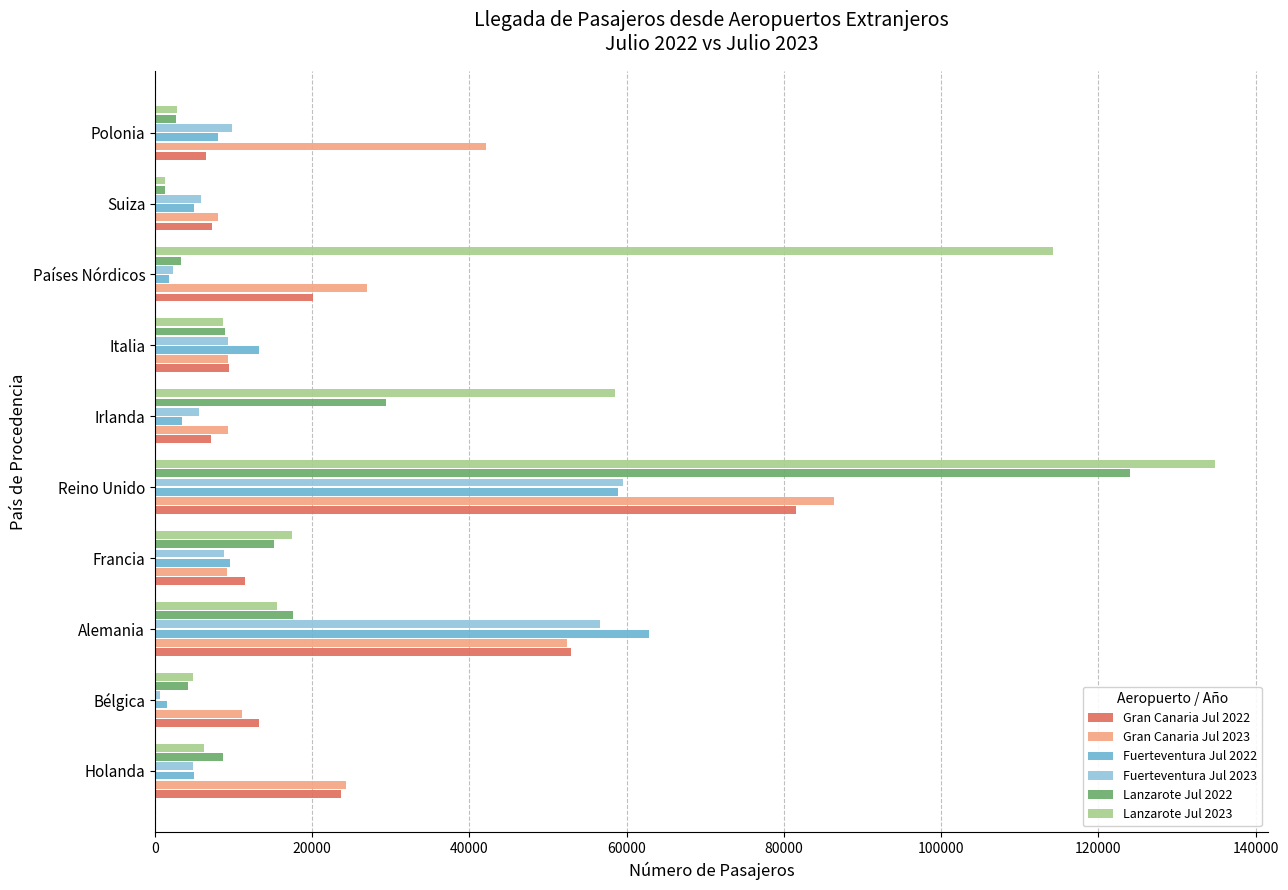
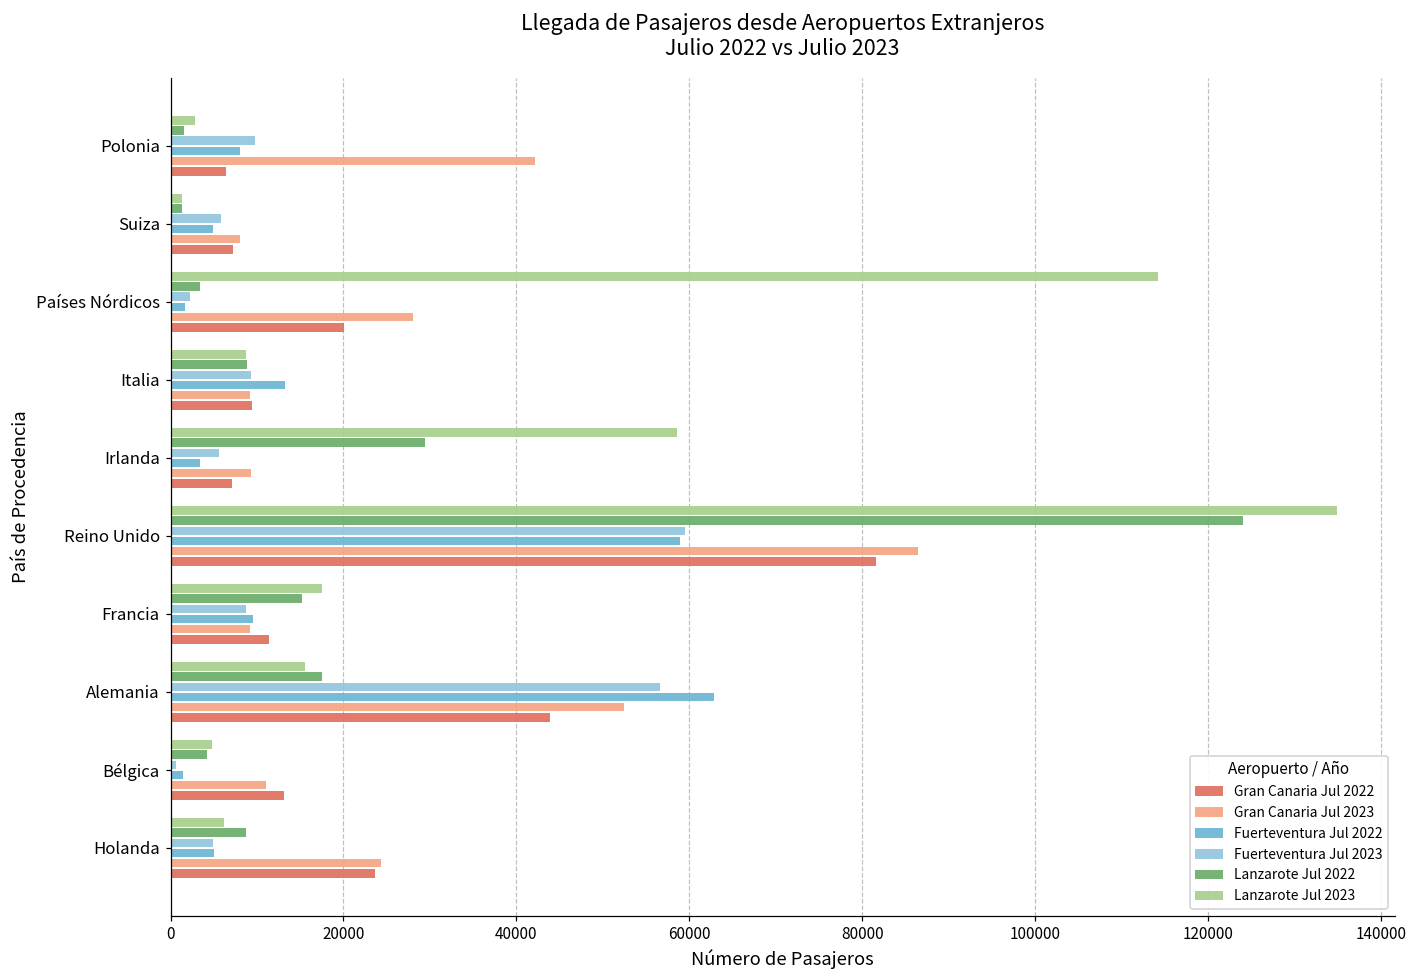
Lanzarote Jul 2022, Polonia: 3000 -> 2000
Gran Canaria Jul 2023, Países Nórdicos: 27000 -> 28000
Gran Canaria Jul 2022, Alemania: 53000 -> 44000
